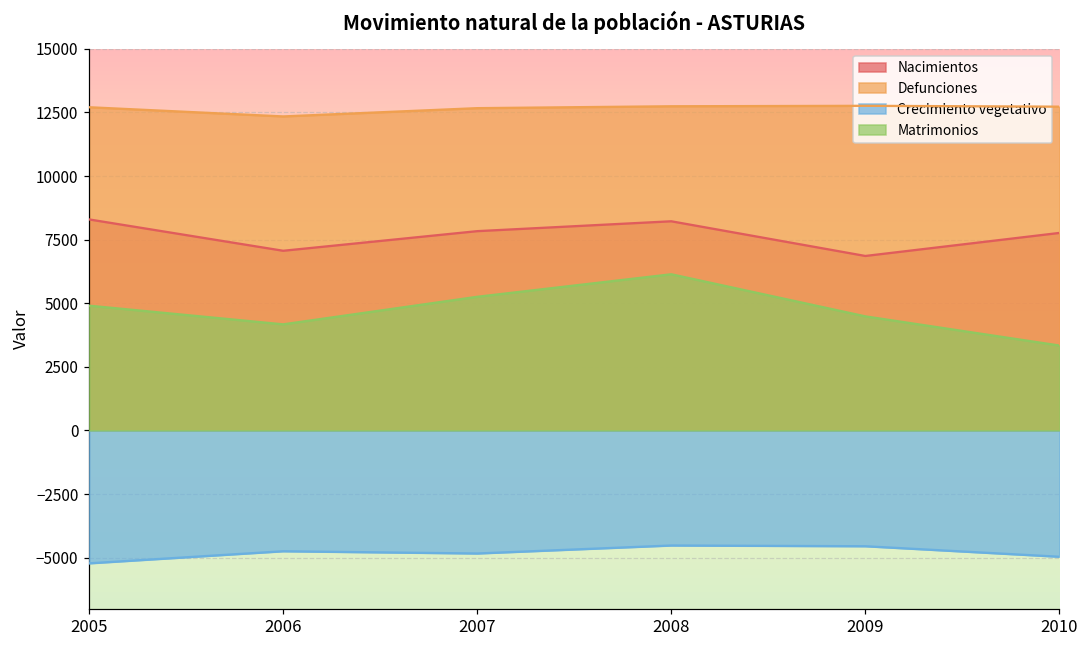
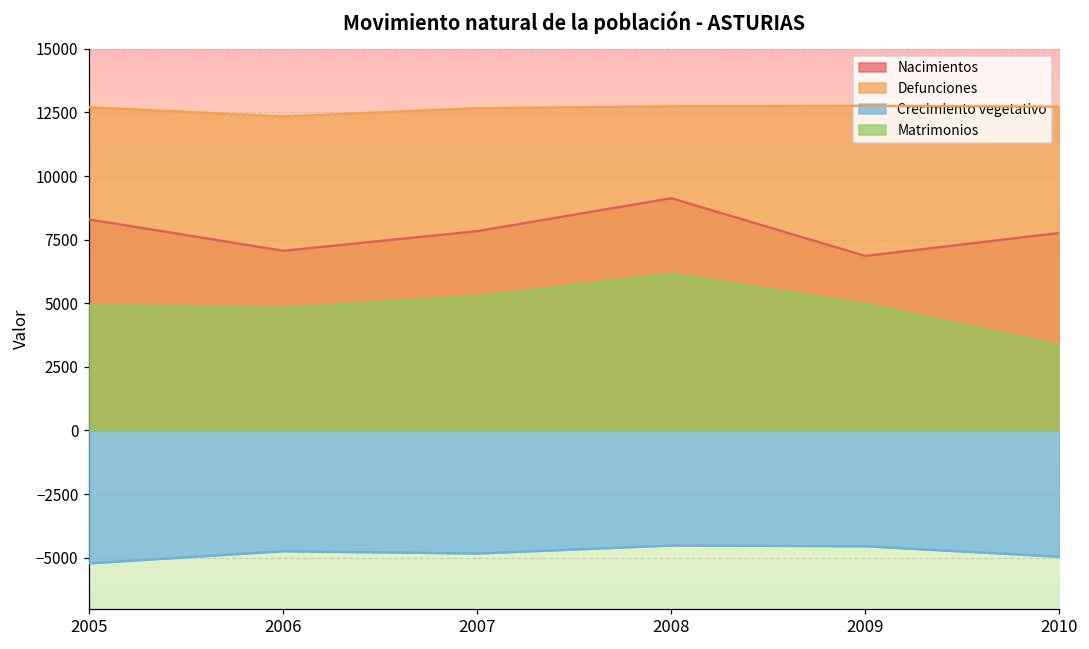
Matrimonios, 2006: 4200 -> 4800
Nacimientos, 2008: 8200 -> 9100
Matrimonios, 2009: 4500 -> 5000
